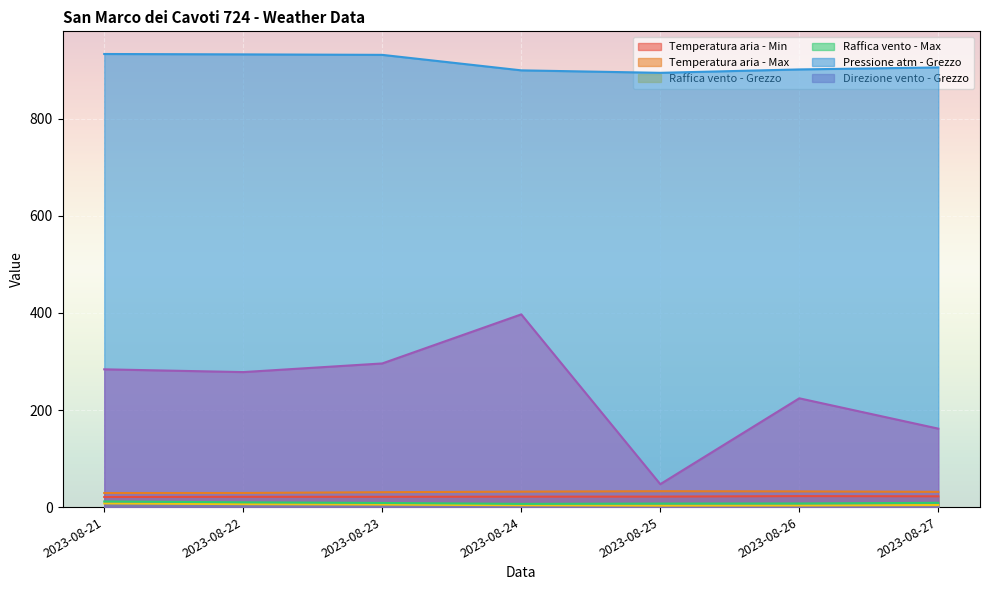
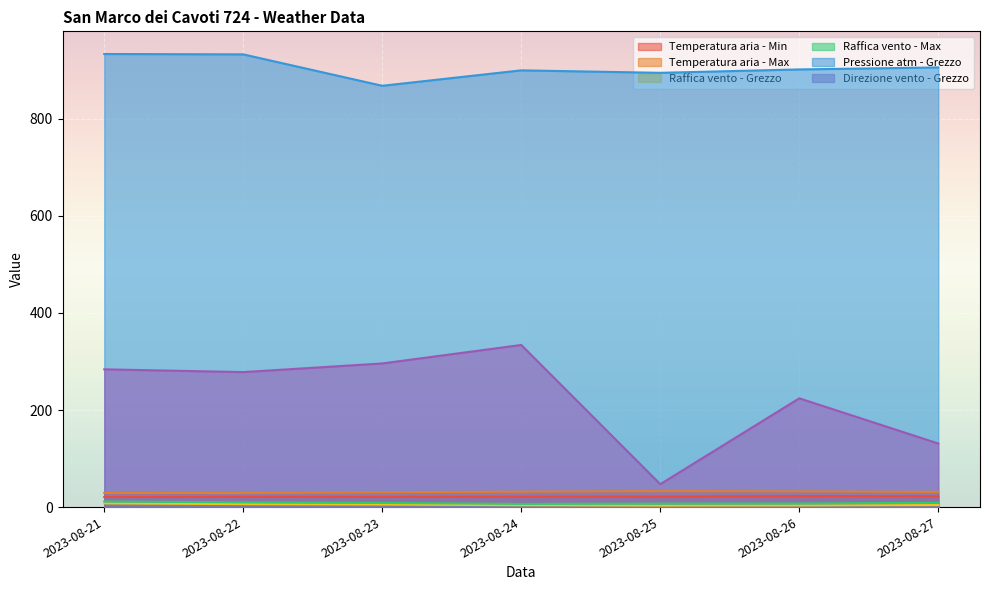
Pressione atm - Grezzo, 2023-08-23: 930 -> 870
Direzione vento - Grezzo, 2023-08-24: 400 -> 330
Direzione vento - Grezzo, 2023-08-27: 160 -> 130
